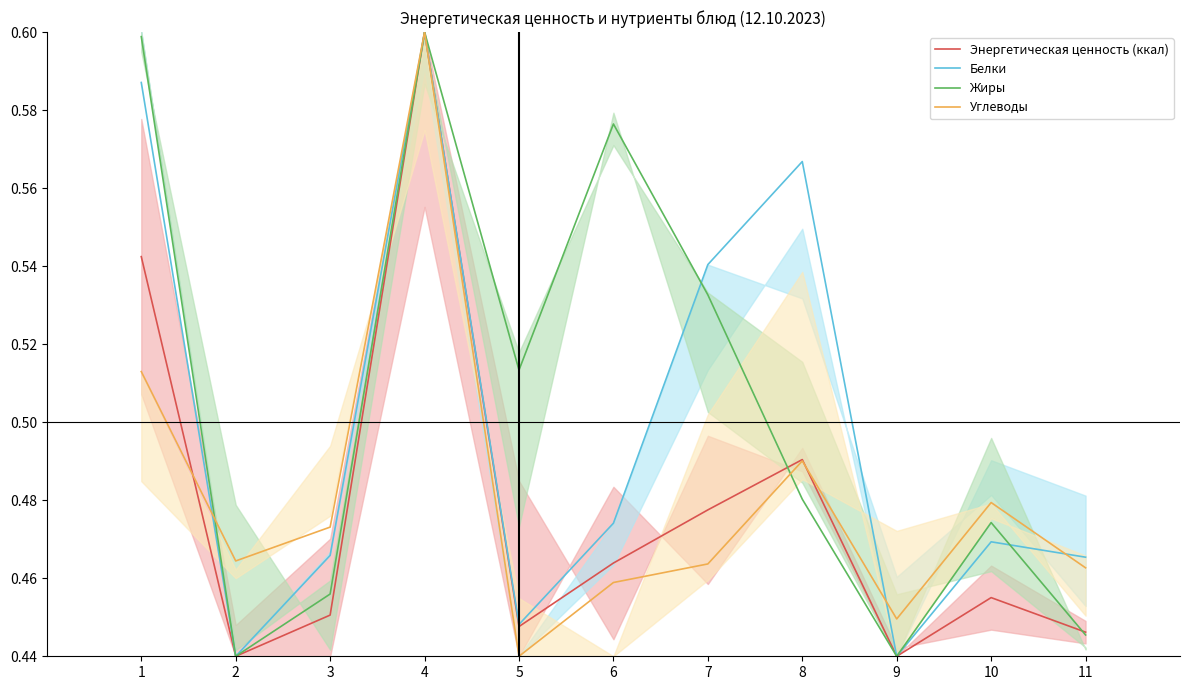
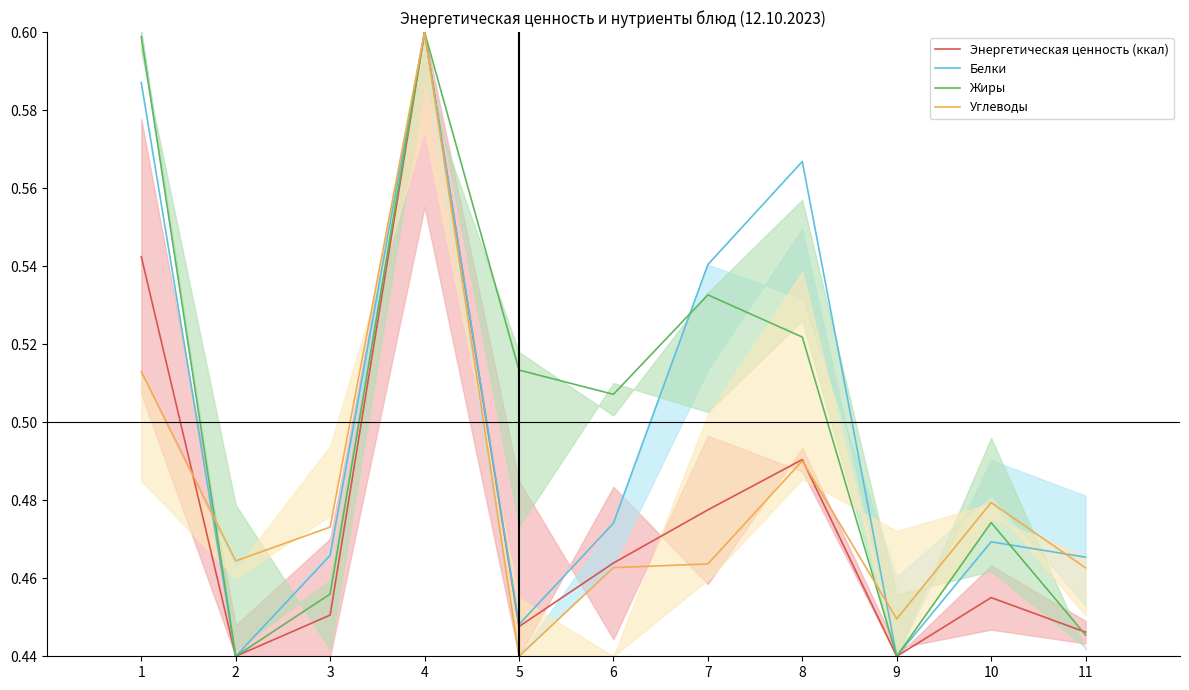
Жиры, 6: 0.576 -> 0.507
Углеводы, 6: 0.459 -> 0.463
Жиры, 8: 0.480 -> 0.522
